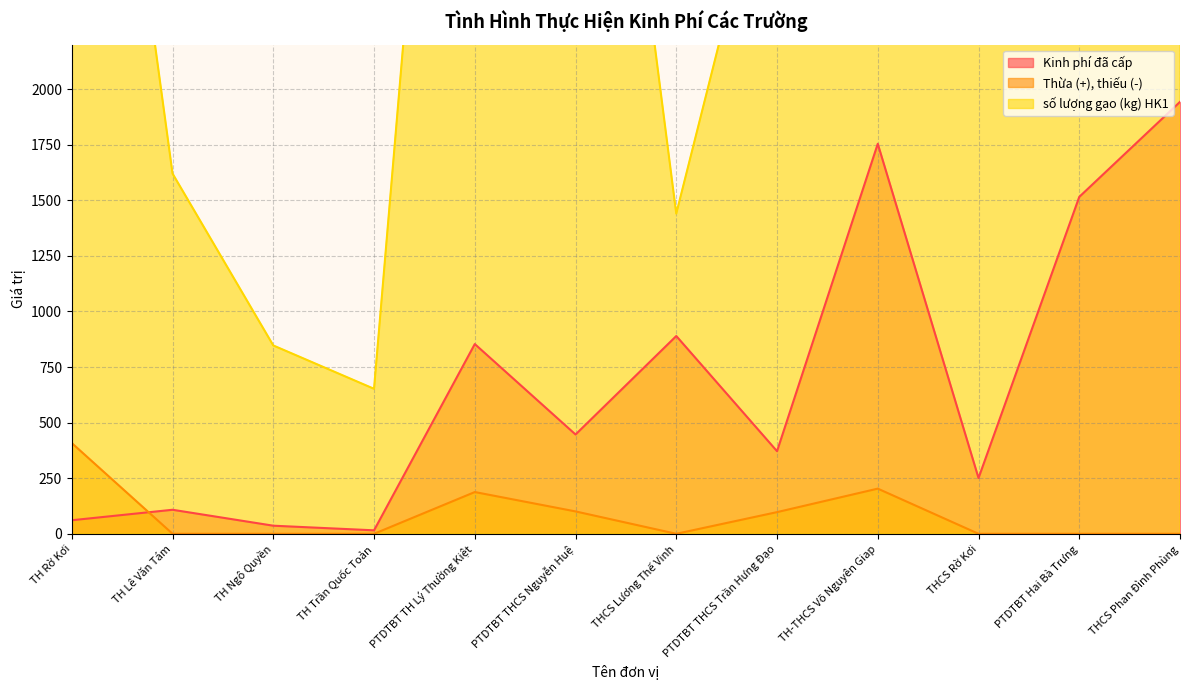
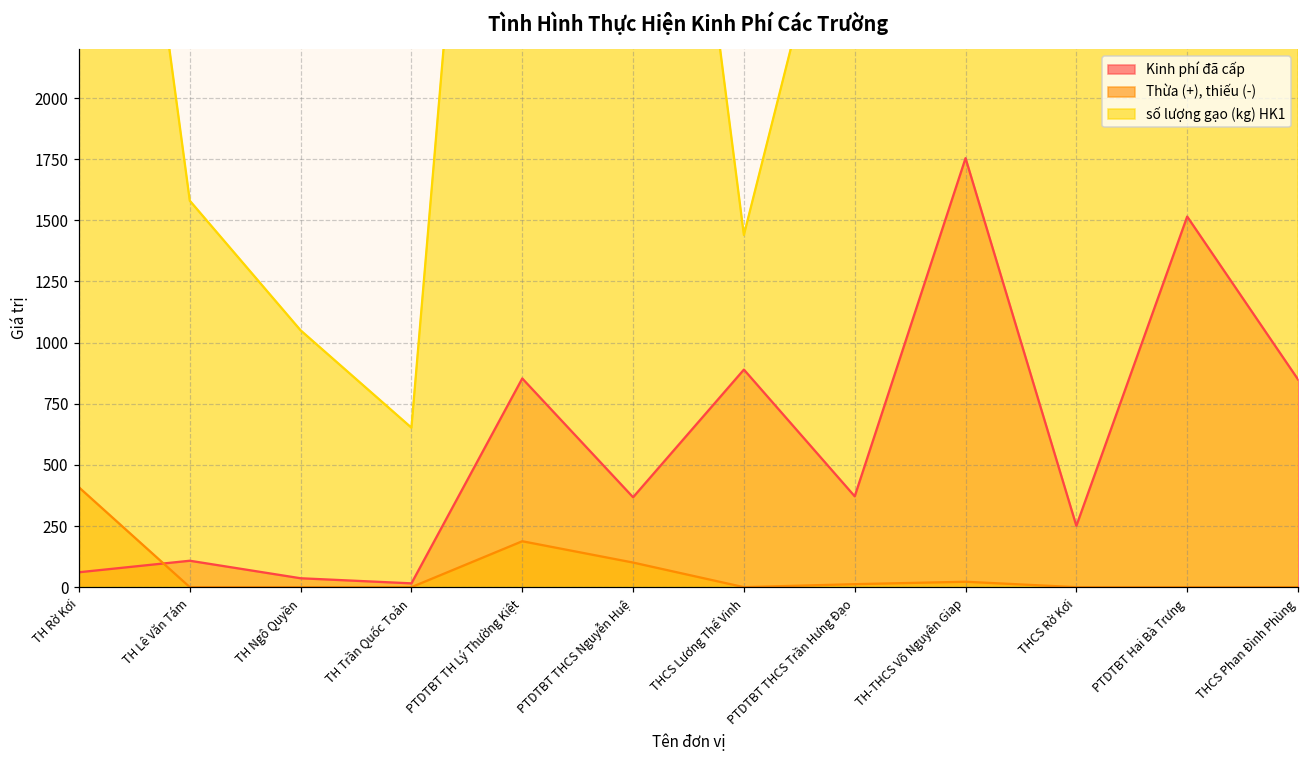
số lượng gạo (kg) HK1, TH Lê Văn Tám: 1620 -> 1580
số lượng gạo (kg) HK1, TH Ngô Quyền: 850 -> 1050
Kinh phí đã cấp, PTDTBT THCS Nguyễn Huệ: 450 -> 370
Thừa (+), thiếu (-), PTDTBT THCS Trần Hưng Đạo: 100 -> 10
Thừa (+), thiếu (-), TH-THCS Võ Nguyên Giap: 200 -> 20
Kinh phí đã cấp, THCS Phan Đình Phùng: 1940 -> 850
